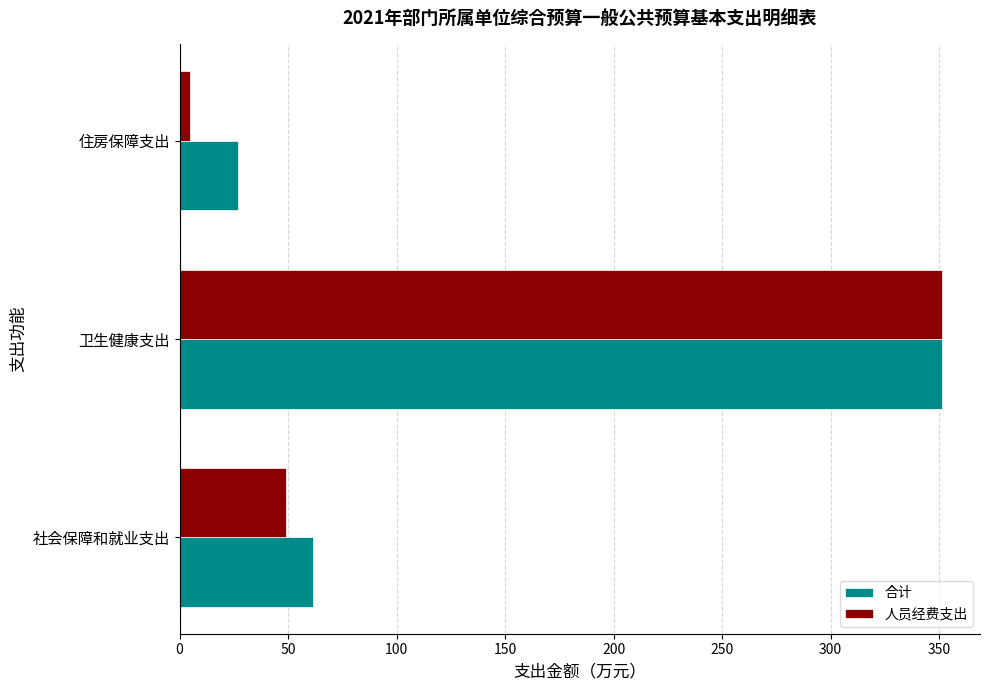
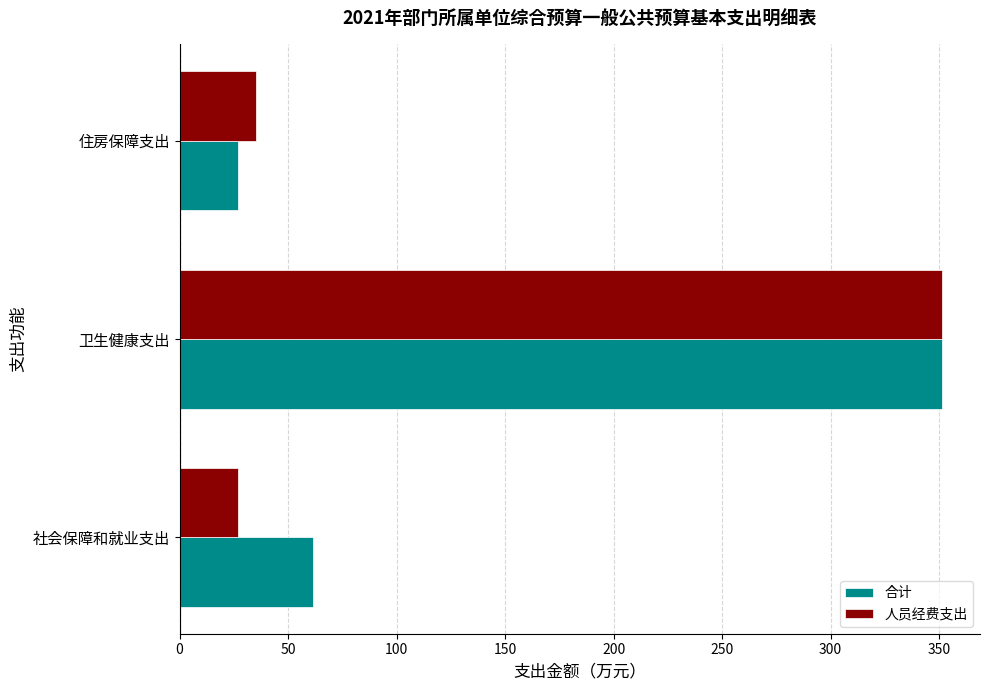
人员经费支出, 住房保障支出: 5 -> 35
人员经费支出, 社会保障和就业支出: 49 -> 27
